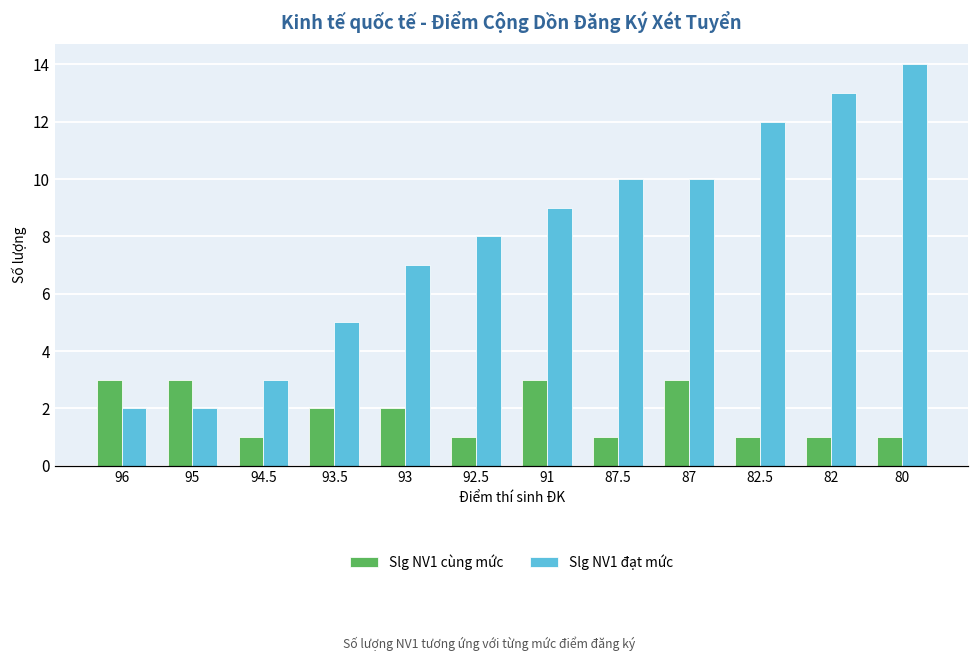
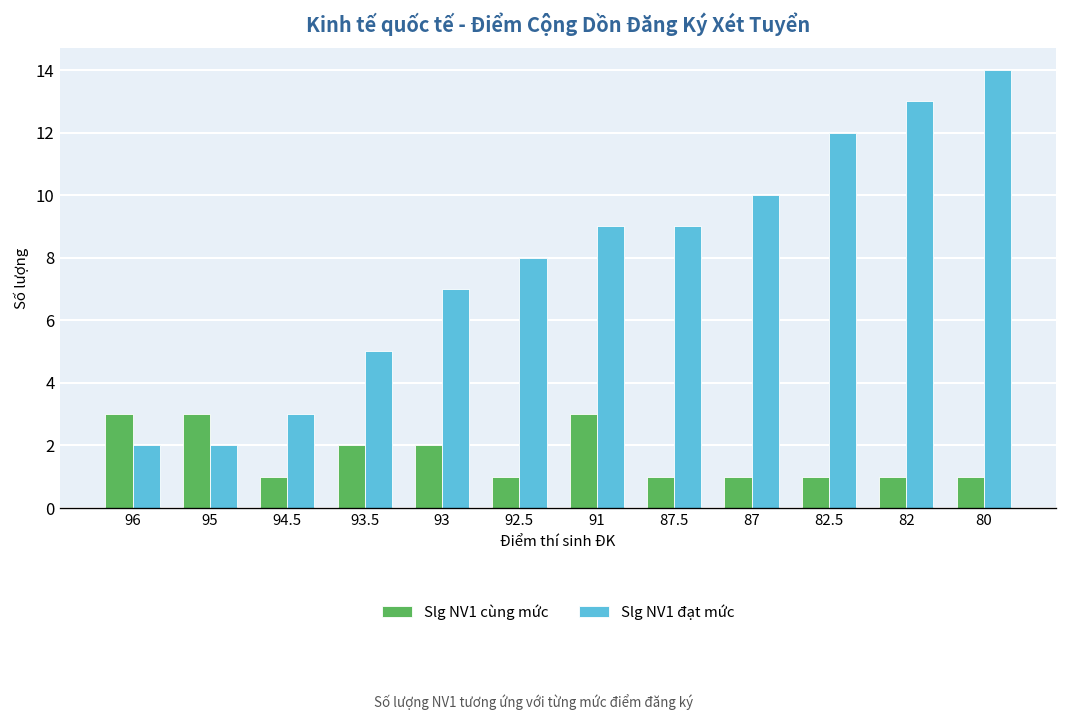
Slg NV1 đạt mức, 87.5: 10 -> 9
Slg NV1 cùng mức, 87: 3 -> 1
